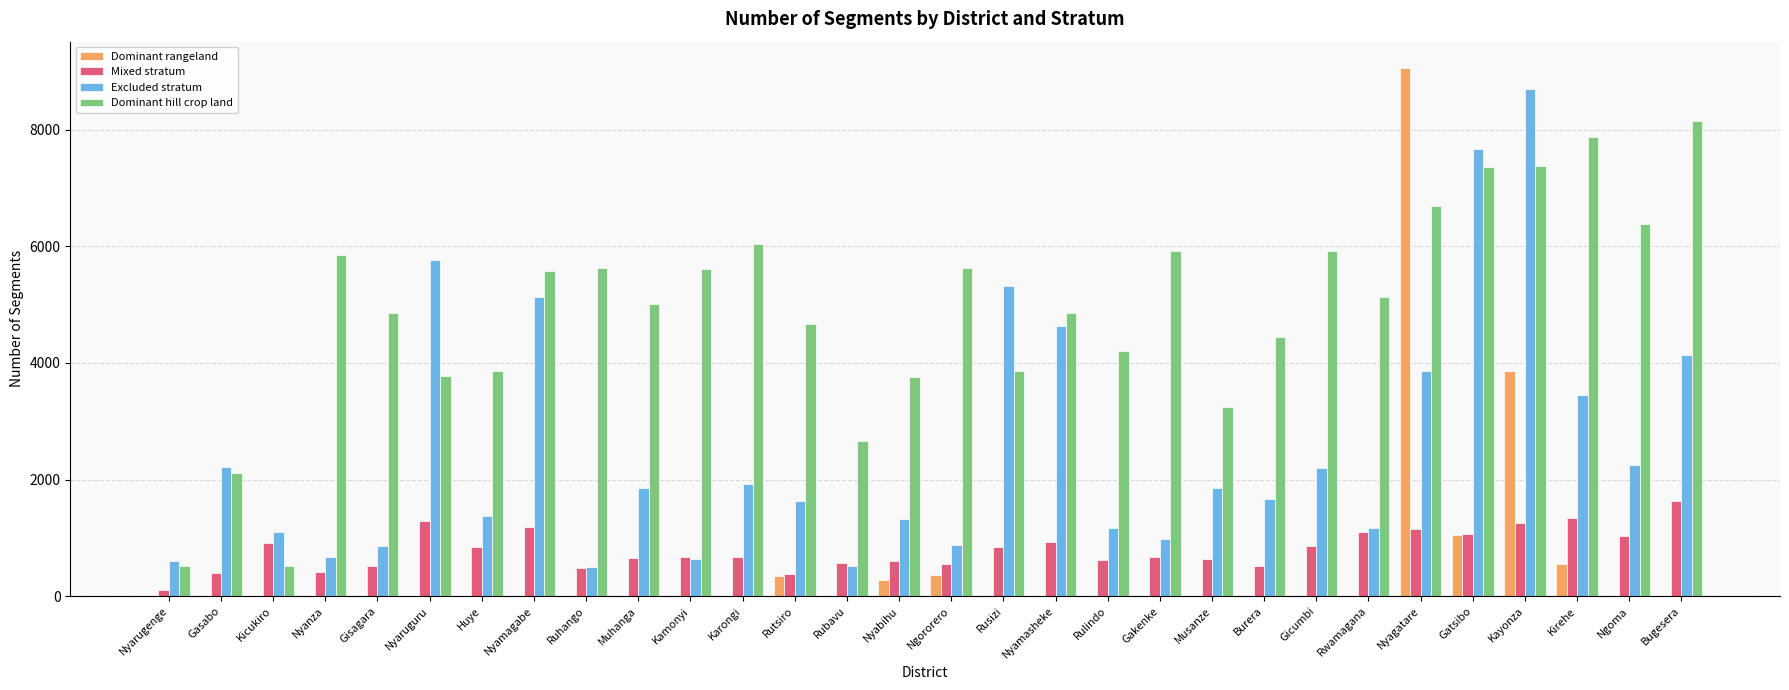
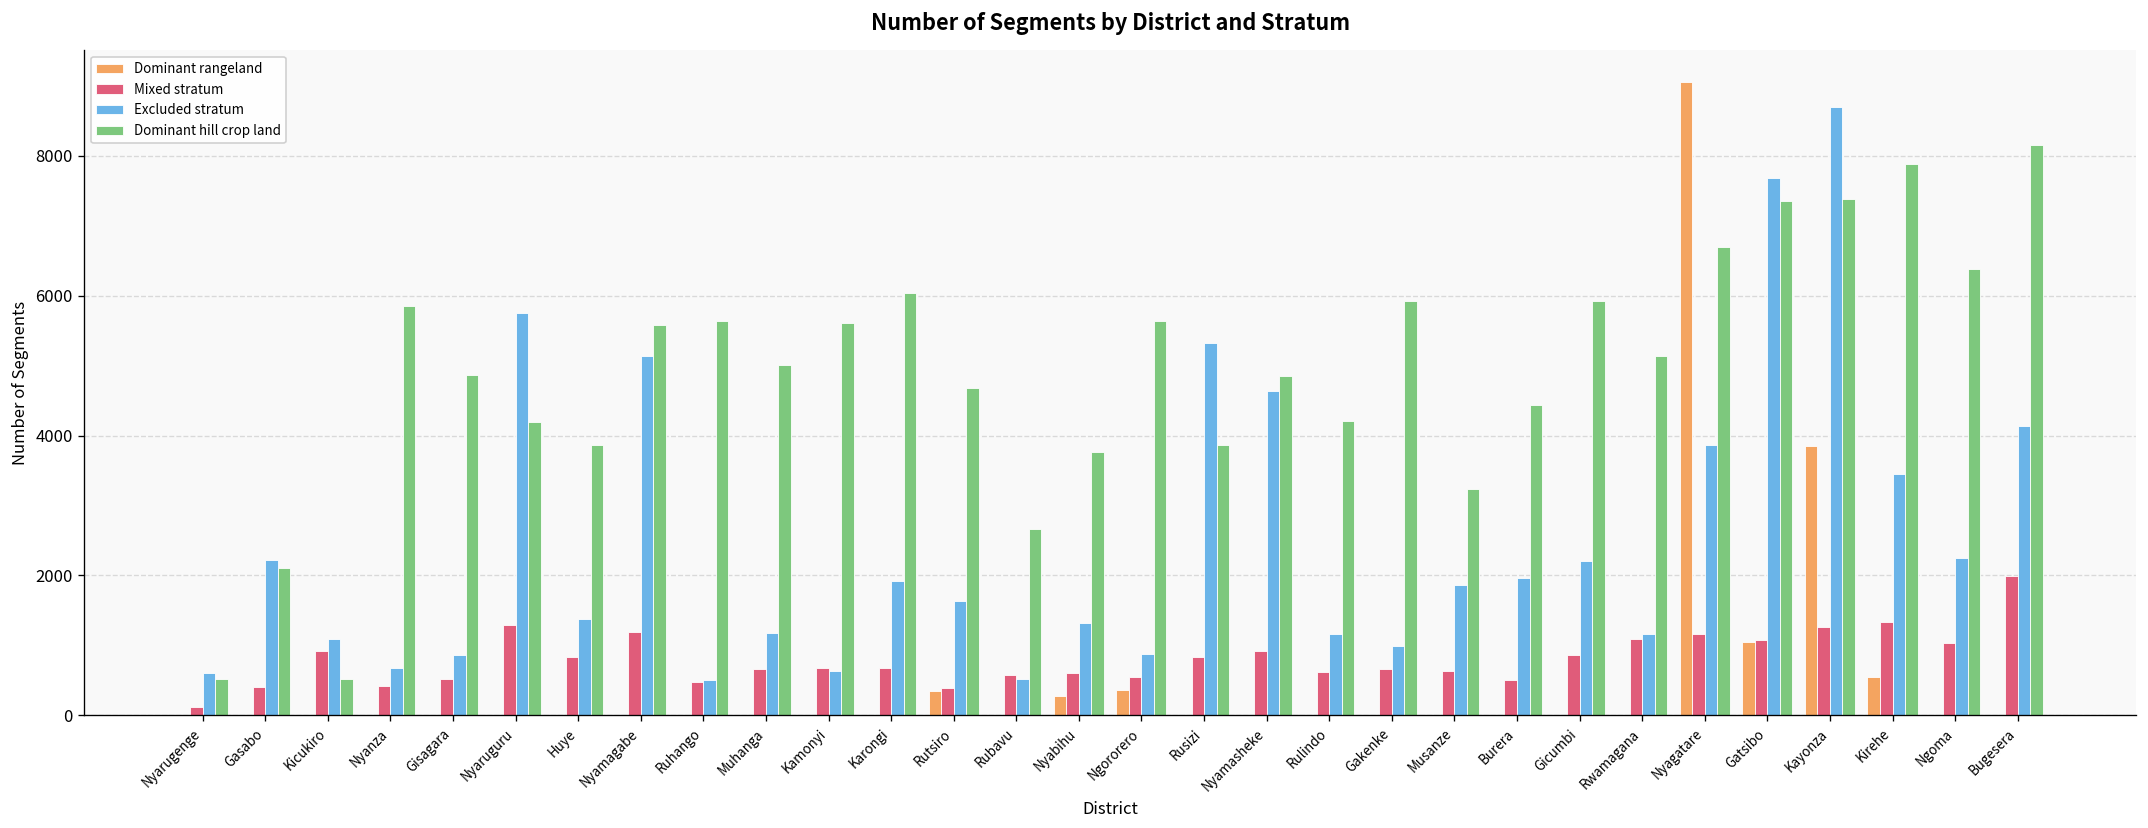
Dominant hill crop land, Nyaruguru: 3800 -> 4200
Excluded stratum, Muhanga: 1900 -> 1200
Excluded stratum, Burera: 1700 -> 2000
Mixed stratum, Bugesera: 1600 -> 2000
